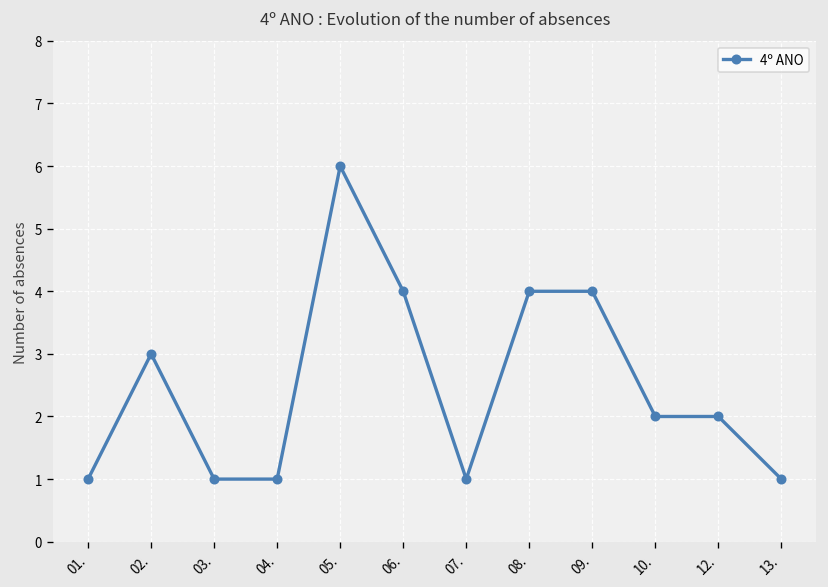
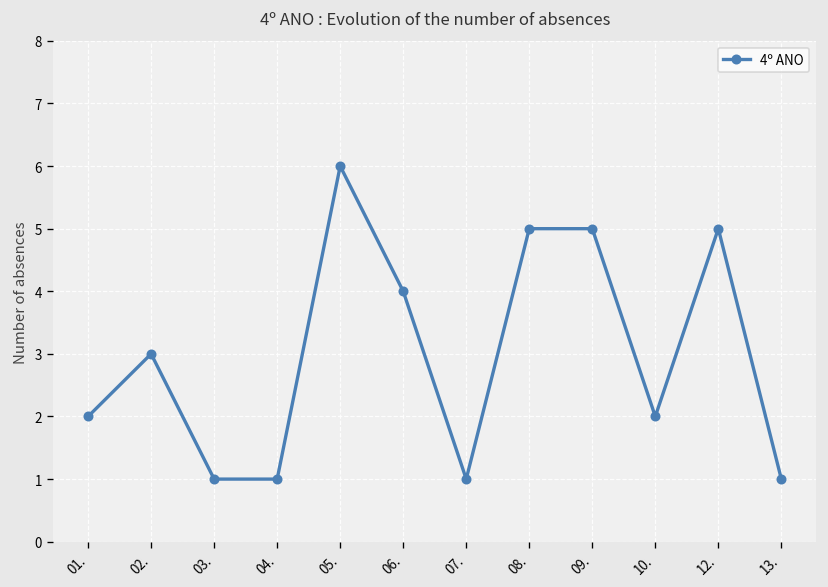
01.: 1 -> 2
08.: 4 -> 5
09.: 4 -> 5
12.: 2 -> 5
